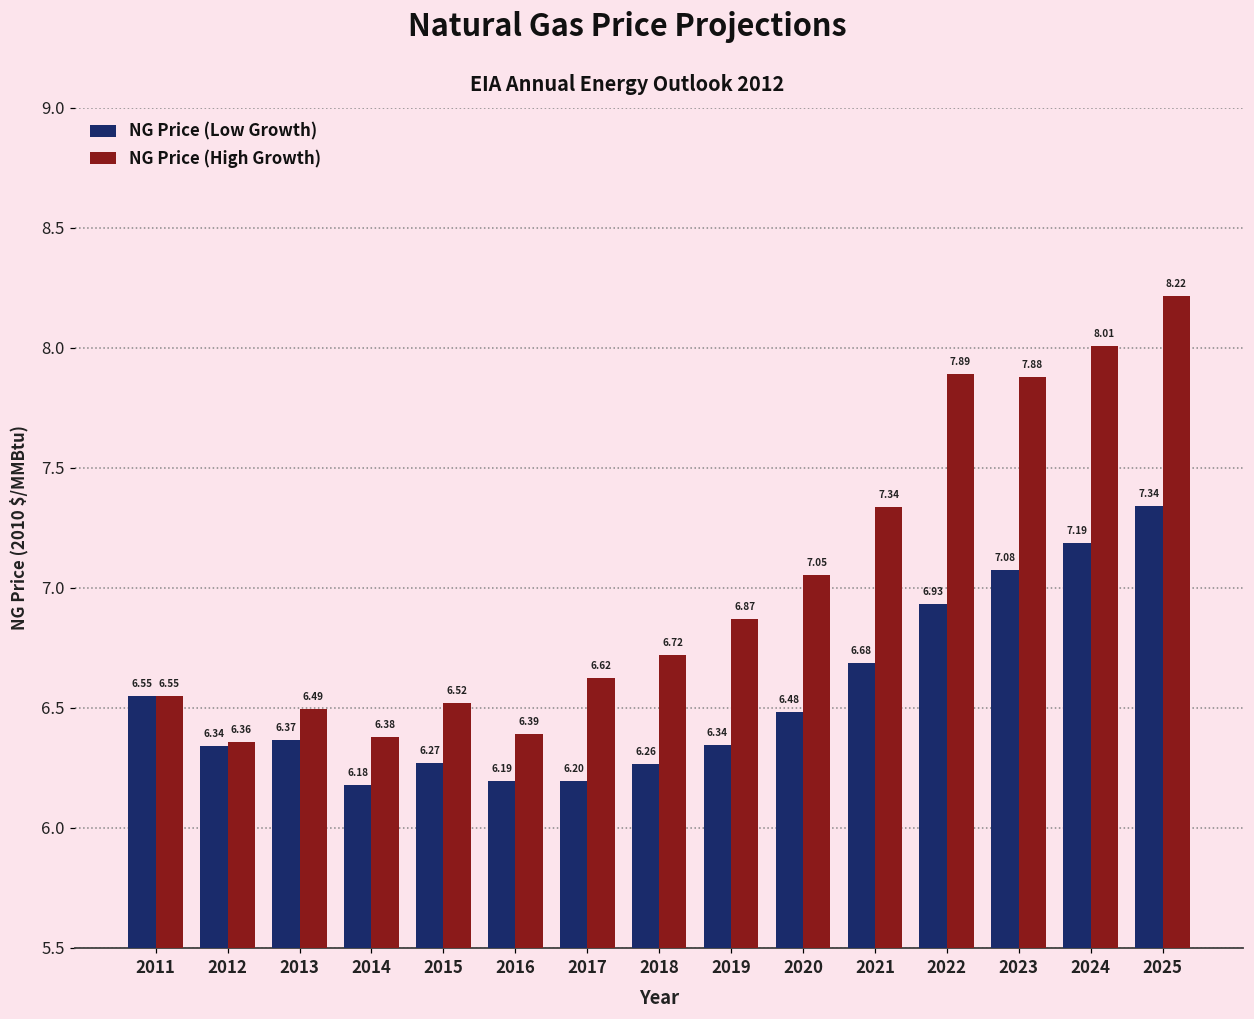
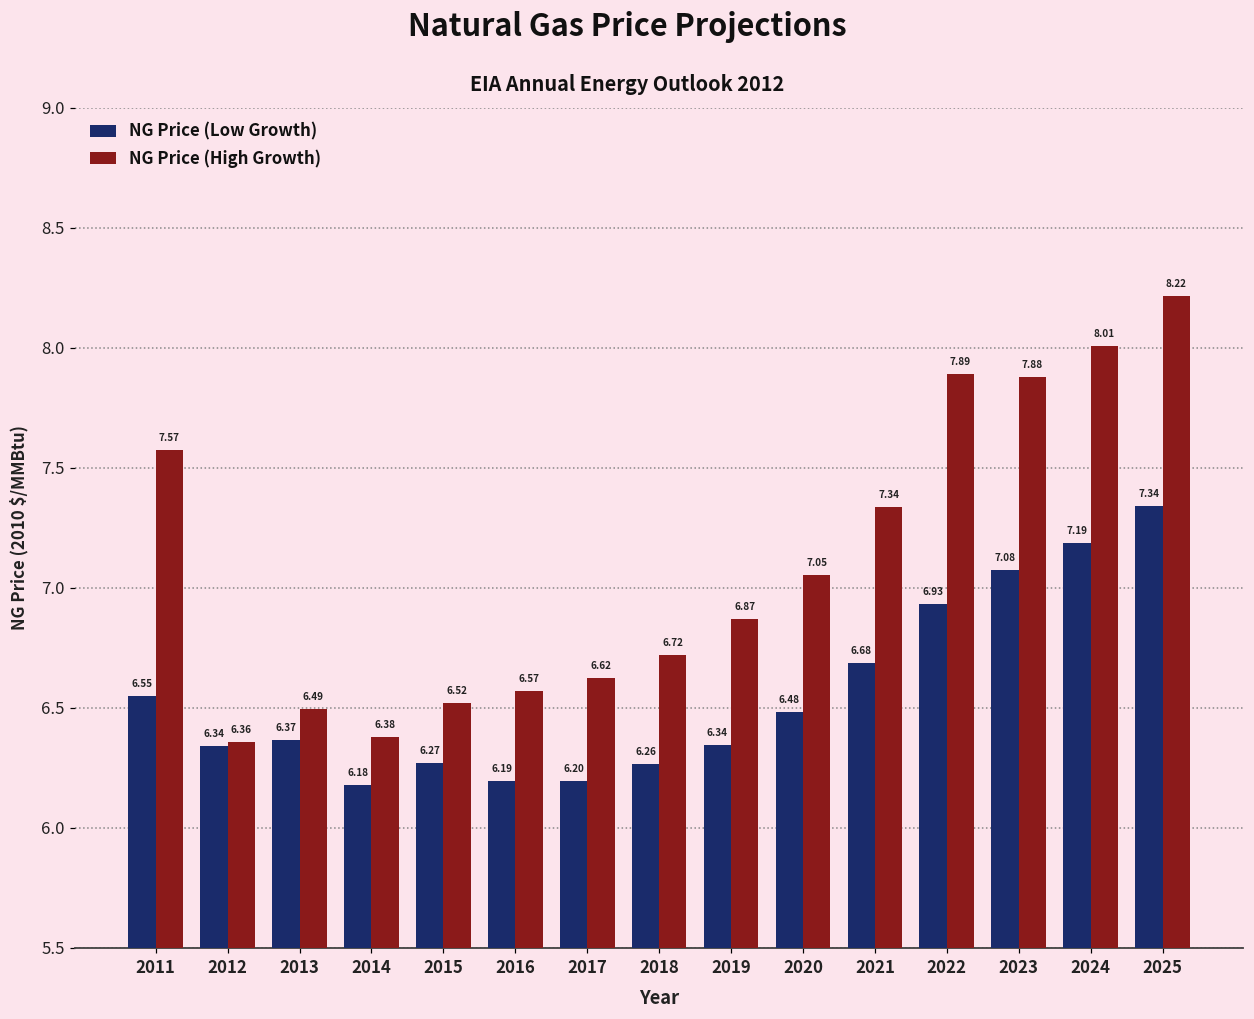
NG Price (High Growth), 2011: 6.55 -> 7.57
NG Price (High Growth), 2016: 6.39 -> 6.57
